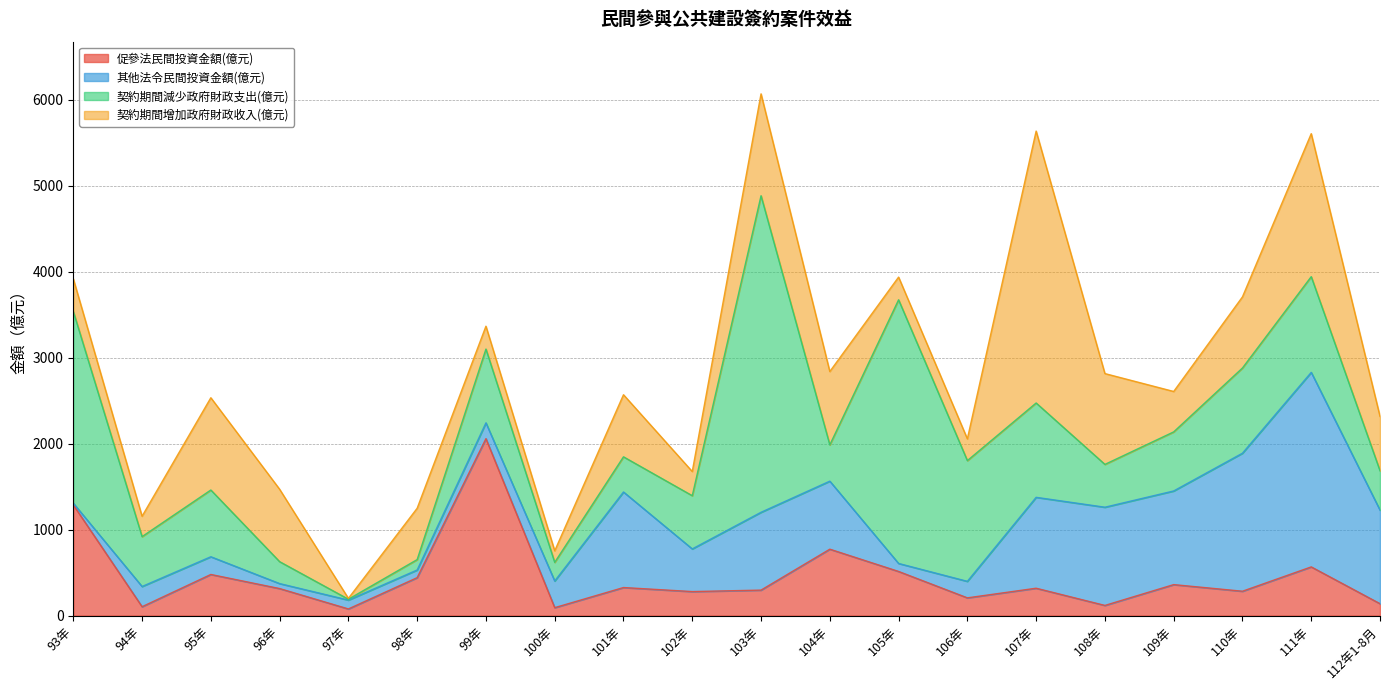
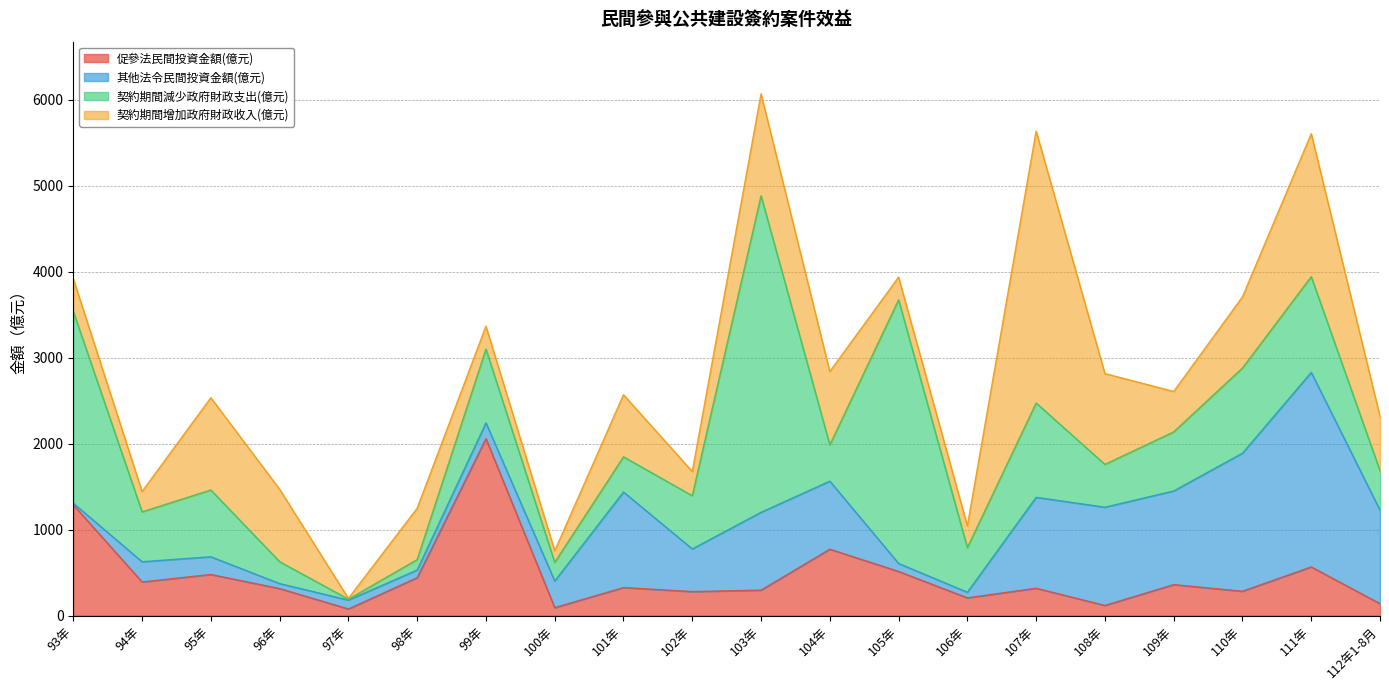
促參法民間投資金額(億元), 94年: 100 -> 400
其他法令民間投資金額(億元), 106年: 200 -> 100
契約期間減少政府財政支出(億元), 106年: 1400 -> 500
